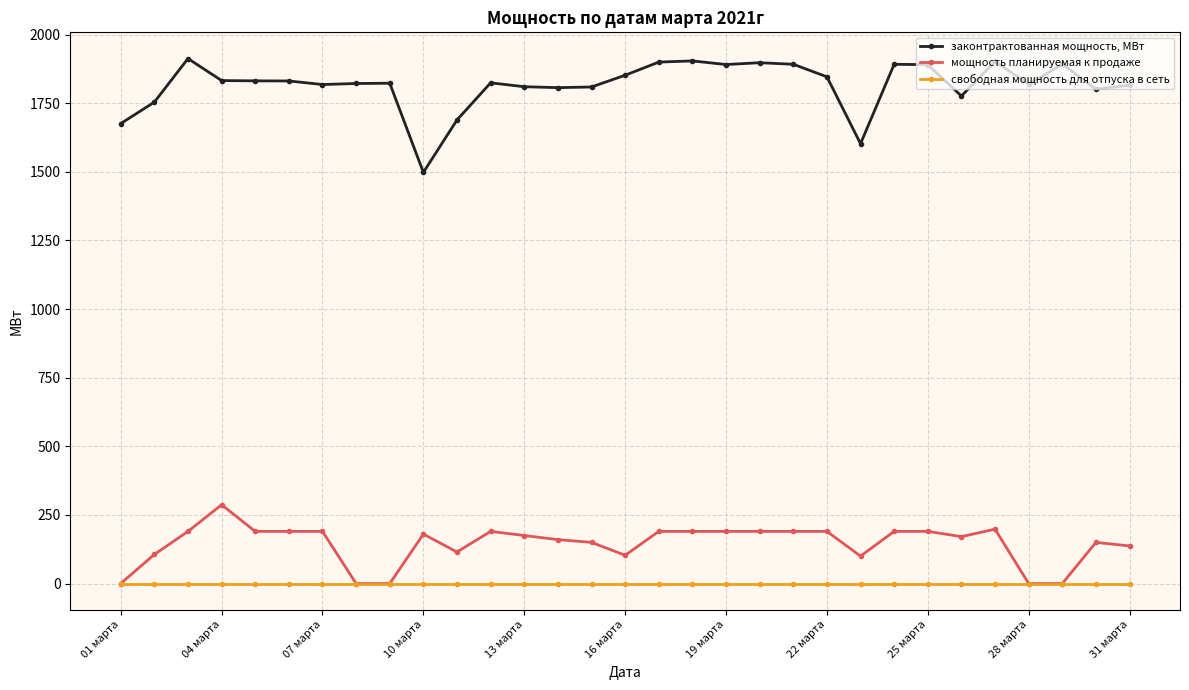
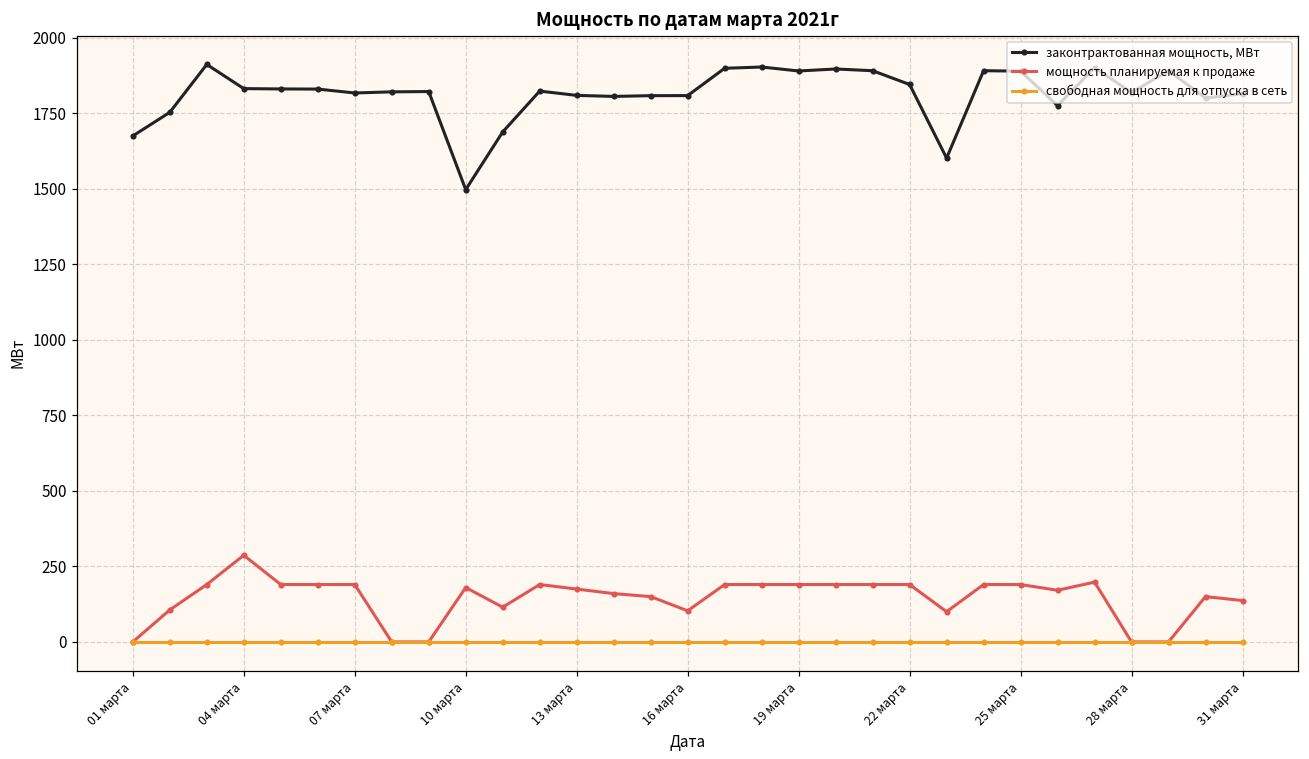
законтрактованная мощность, МВт, 16 марта: 1850 -> 1810
